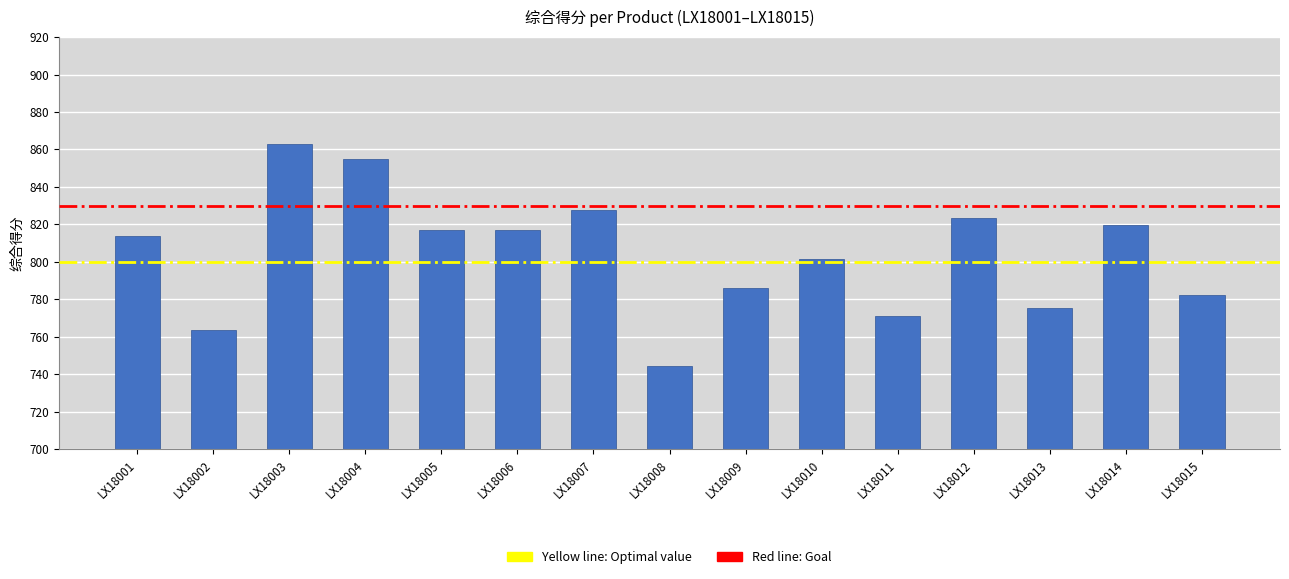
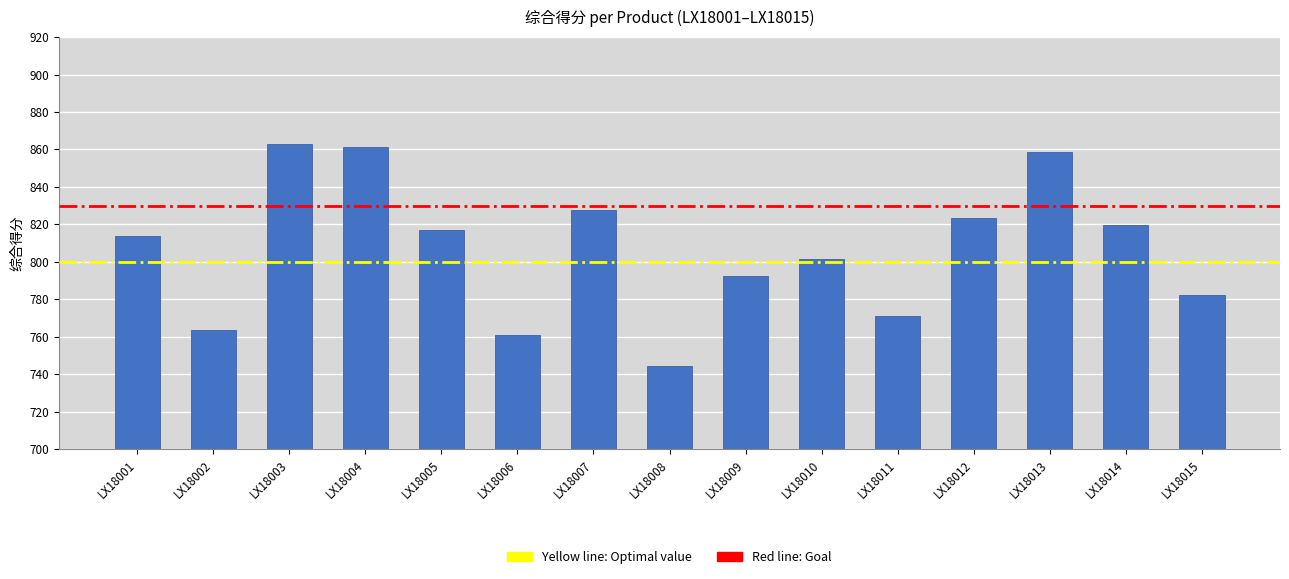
LX18004: 855 -> 861
LX18006: 817 -> 761
LX18009: 786 -> 792
LX18013: 775 -> 859
